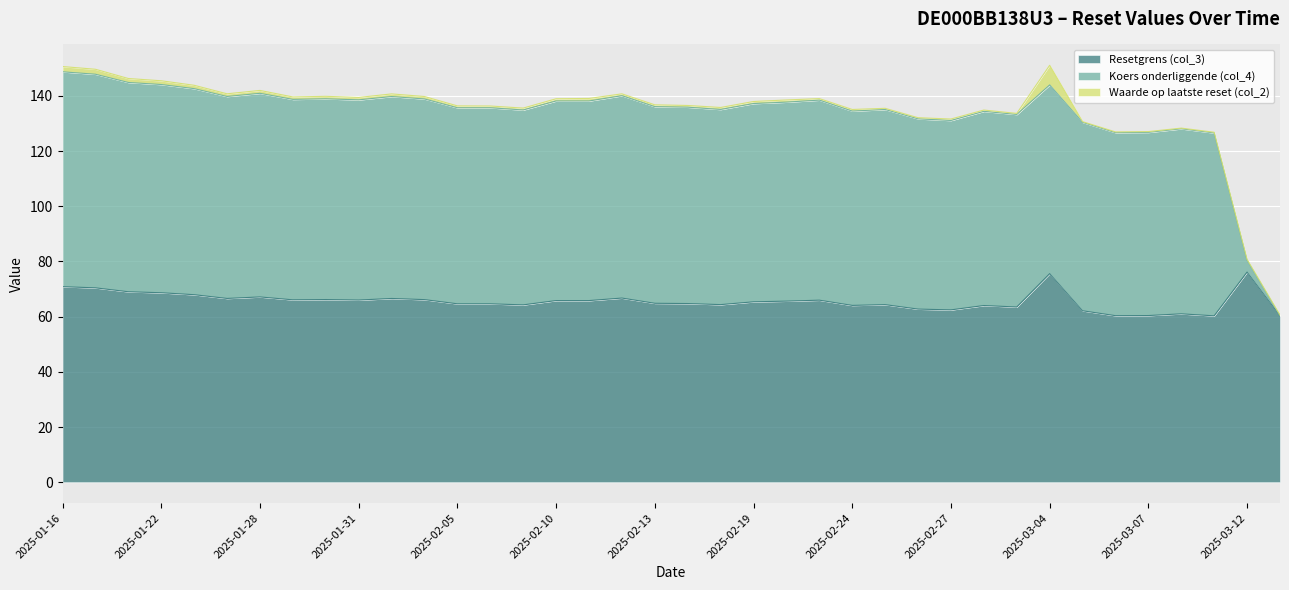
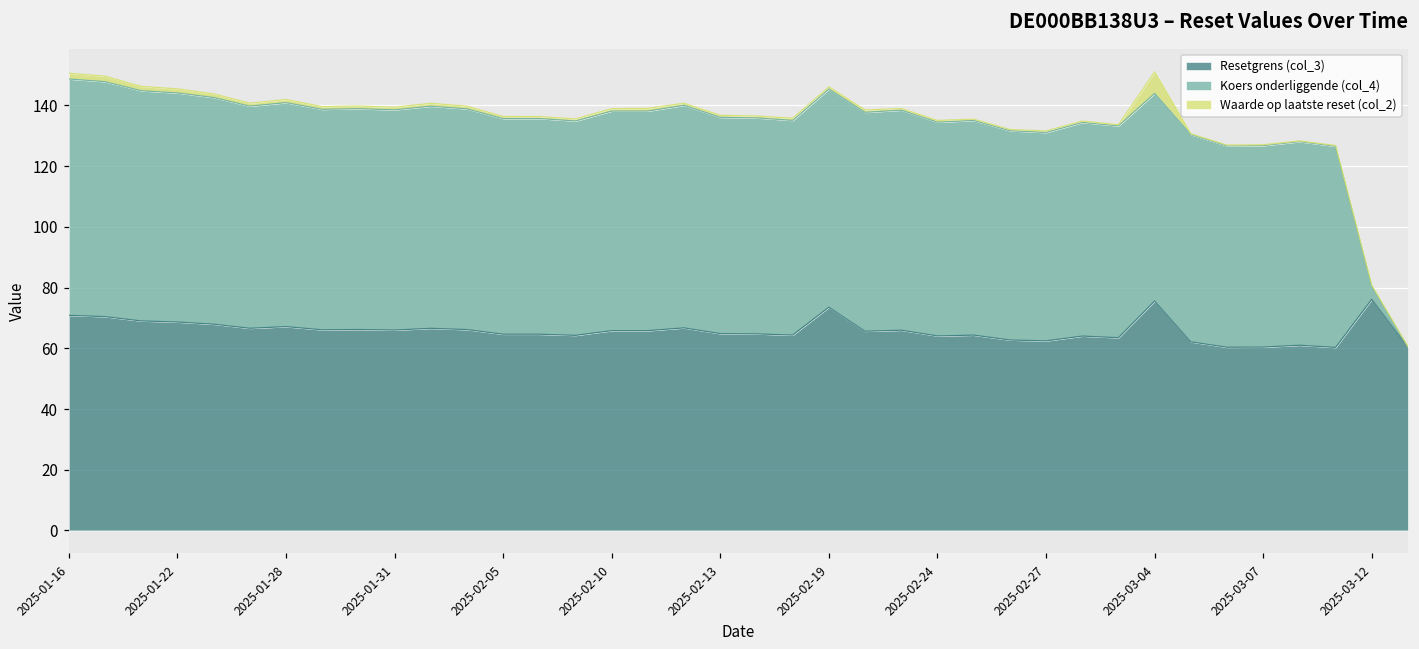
Resetgrens (col_3), 2025-02-19: 65 -> 74
